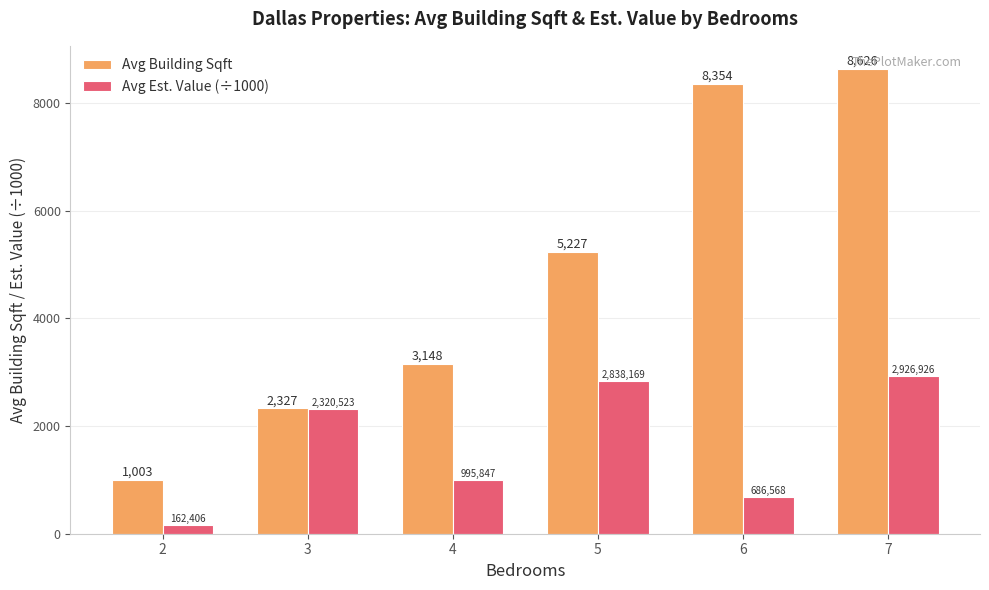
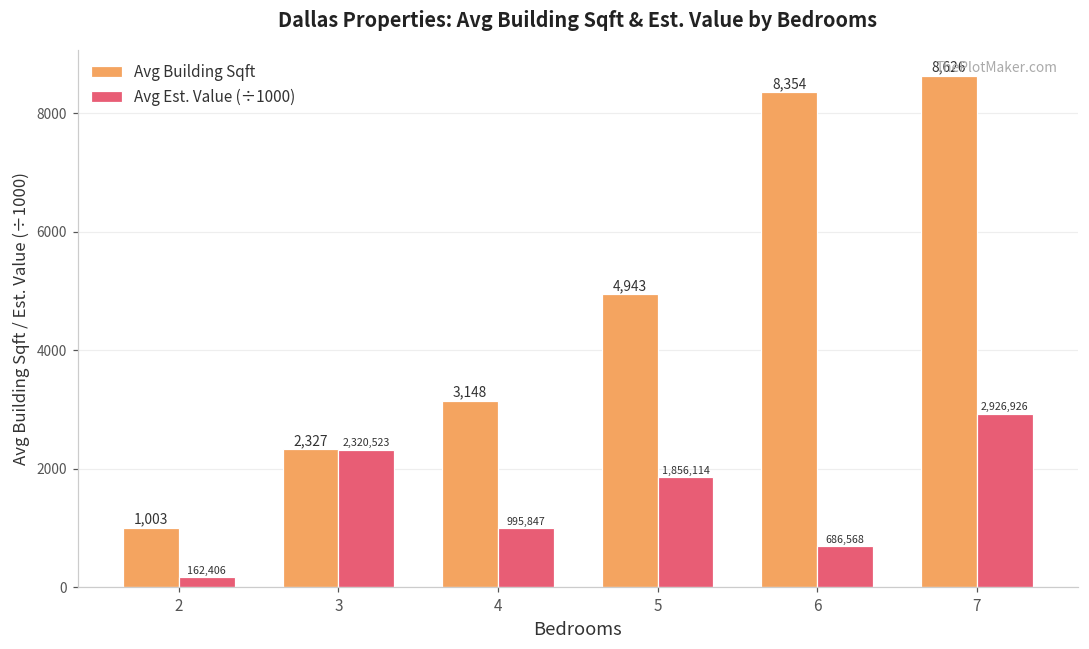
Avg Building Sqft, 5: 5,227 -> 4,943
Avg Est. Value (÷1000), 5: 2,838,169 -> 1,856,114
